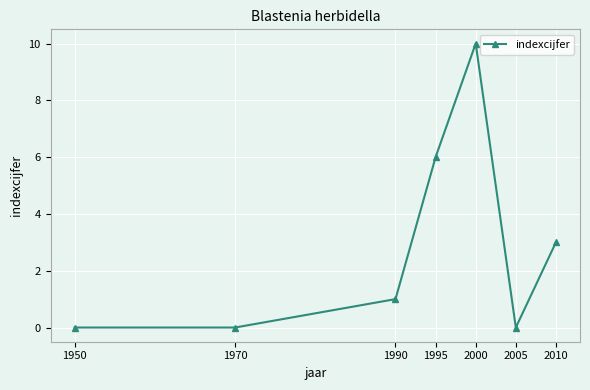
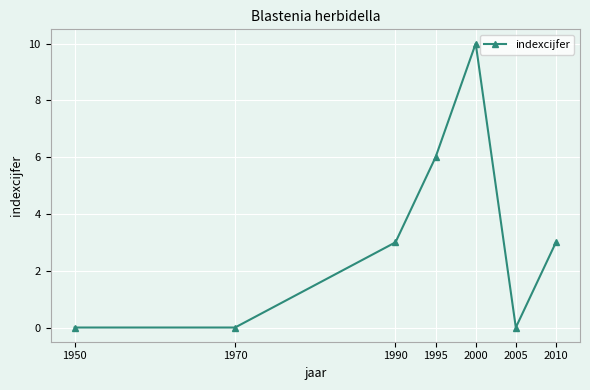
1990: 1 -> 3
